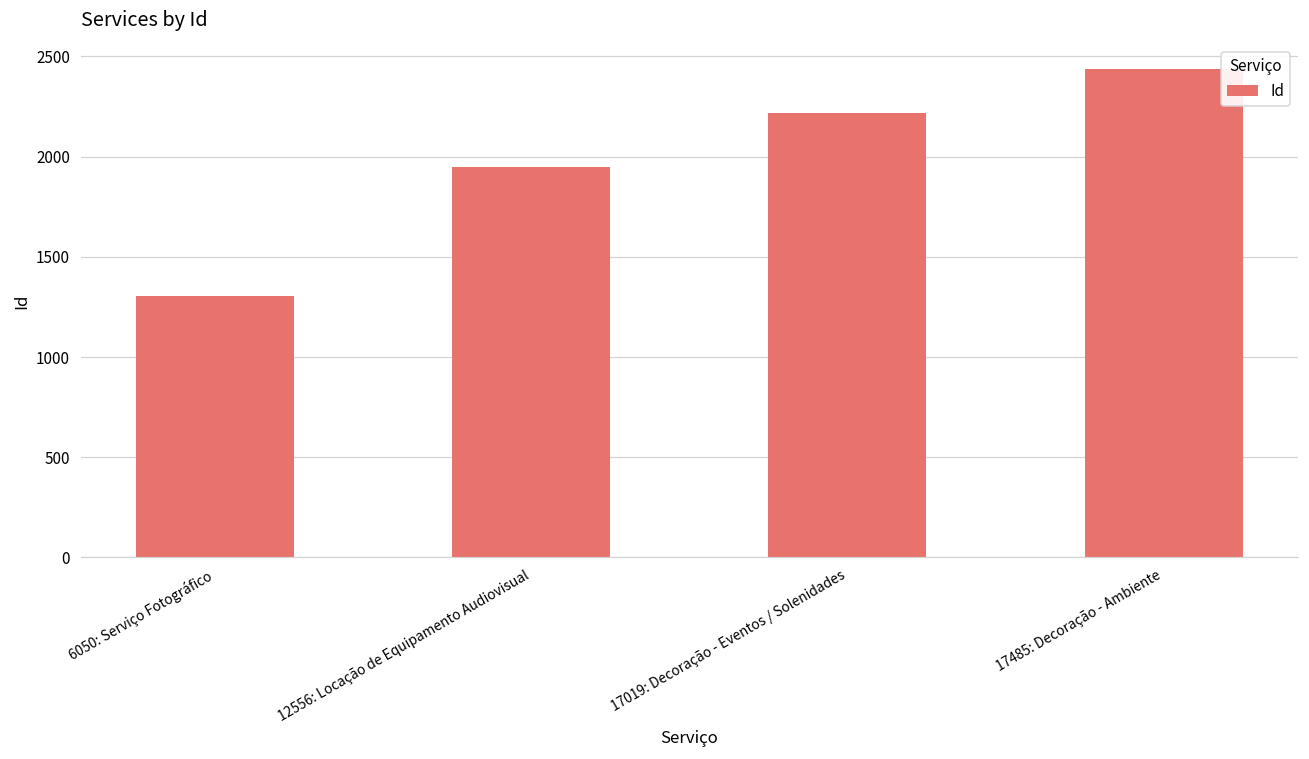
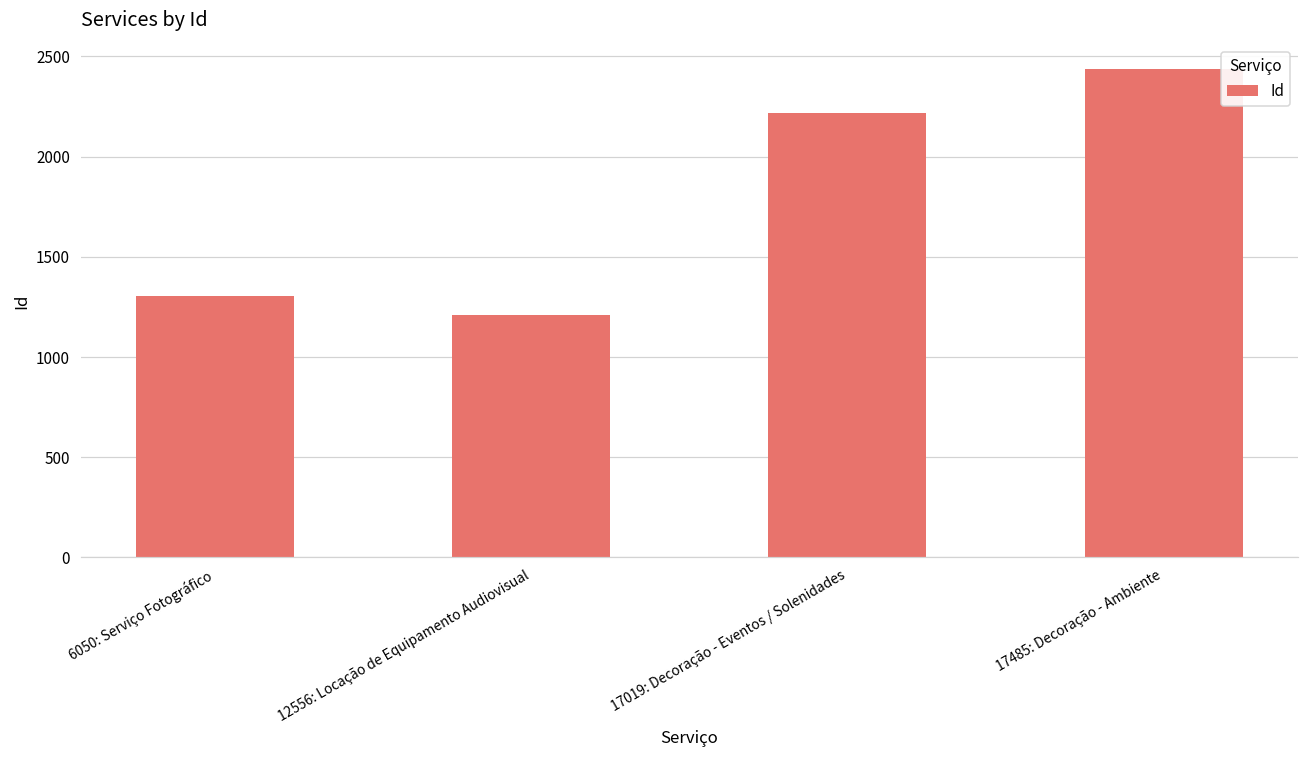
12556: Locação de Equipamento Audiovisual: 1950 -> 1210
